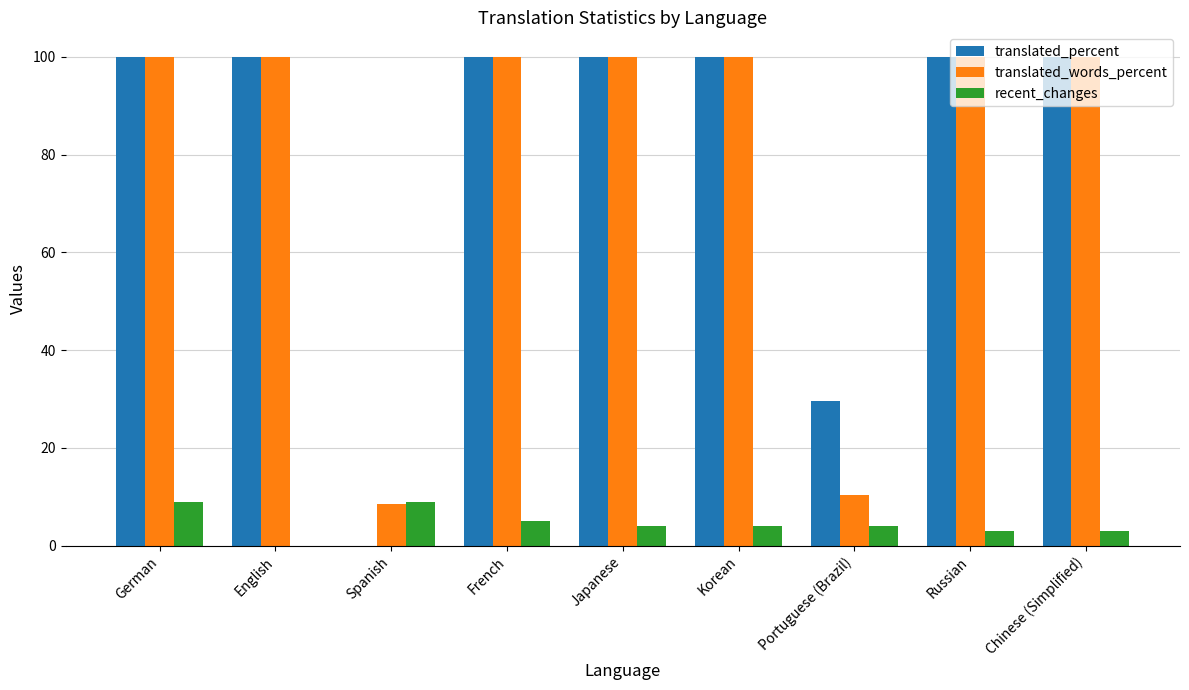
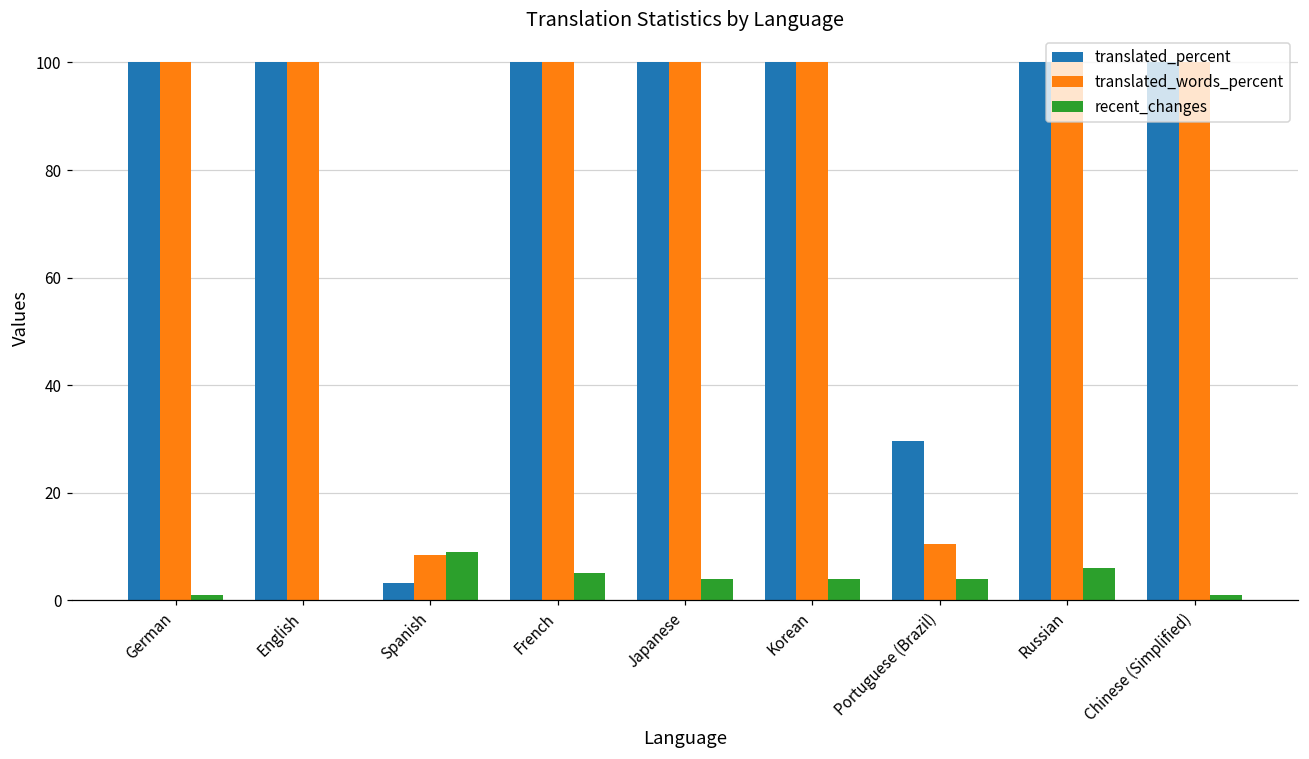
recent_changes, German: 9 -> 1
translated_percent, Spanish: 0 -> 3
recent_changes, Russian: 3 -> 6
recent_changes, Chinese (Simplified): 3 -> 1
